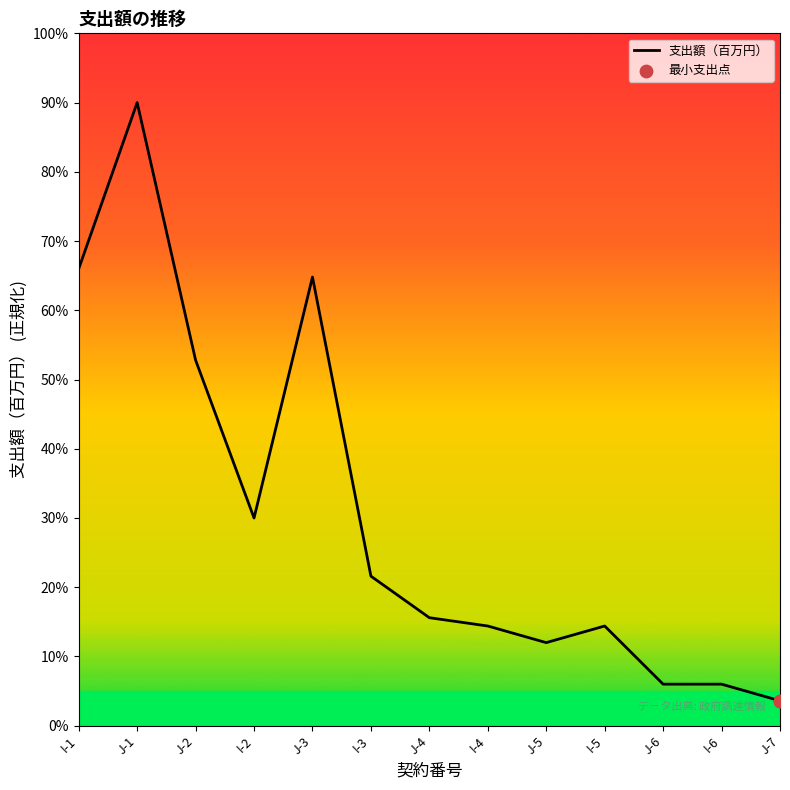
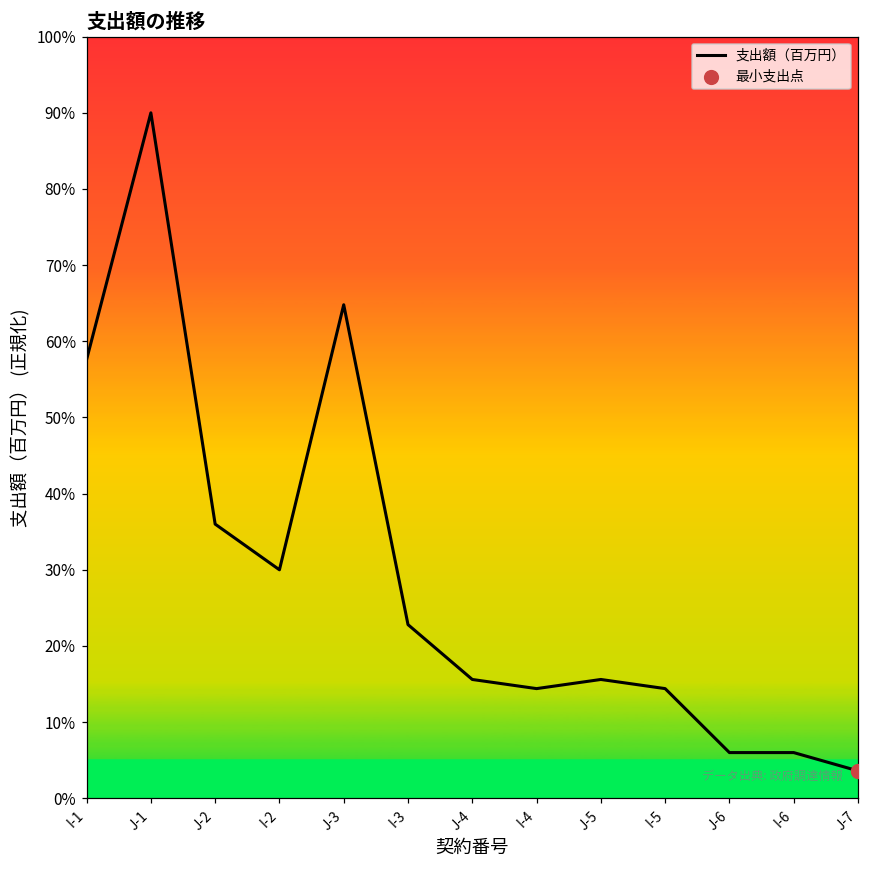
支出額（百万円）, I-1: 66% -> 58%
支出額（百万円）, J-2: 53% -> 36%
支出額（百万円）, I-3: 22% -> 23%
支出額（百万円）, J-5: 12% -> 16%
